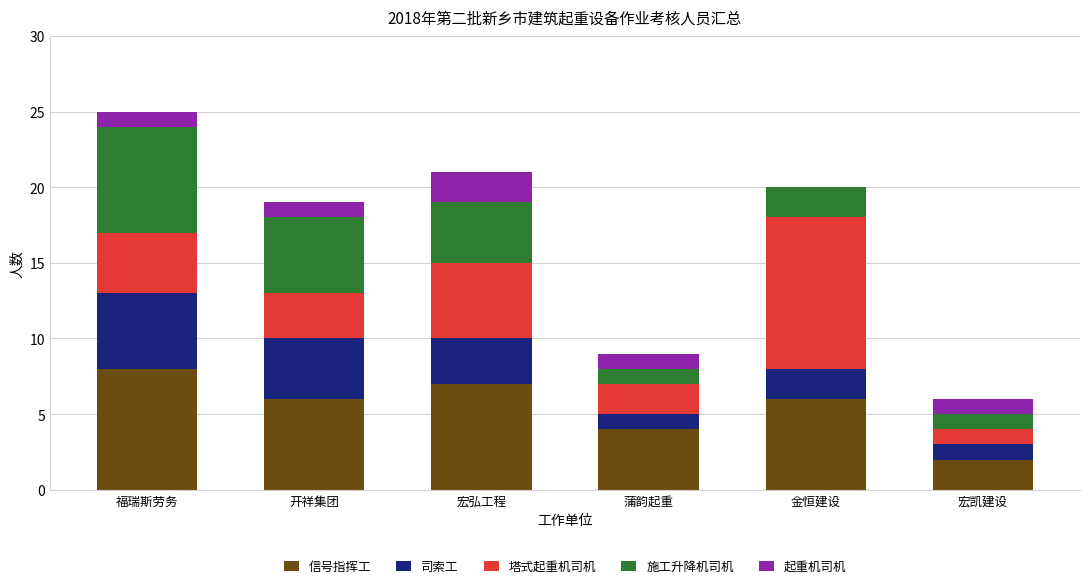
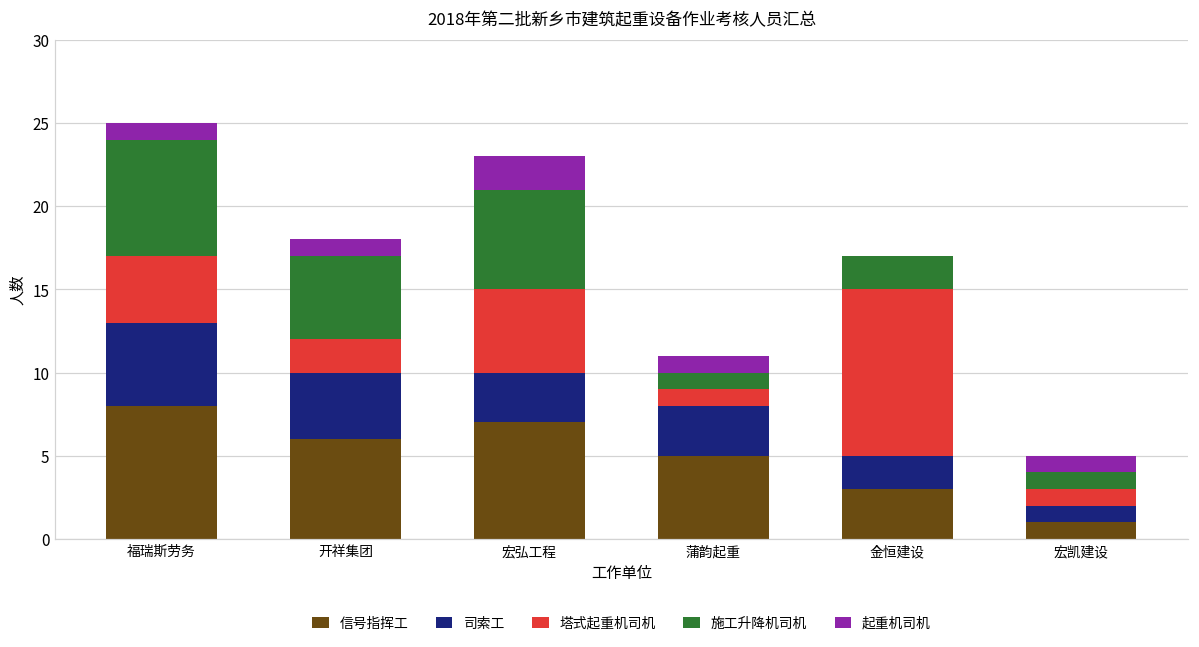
塔式起重机司机, 开祥集团: 3 -> 2
施工升降机司机, 宏弘工程: 4 -> 6
信号指挥工, 蒲韵起重: 4 -> 5
司索工, 蒲韵起重: 1 -> 3
塔式起重机司机, 蒲韵起重: 2 -> 1
信号指挥工, 金恒建设: 6 -> 3
信号指挥工, 宏凯建设: 2 -> 1
